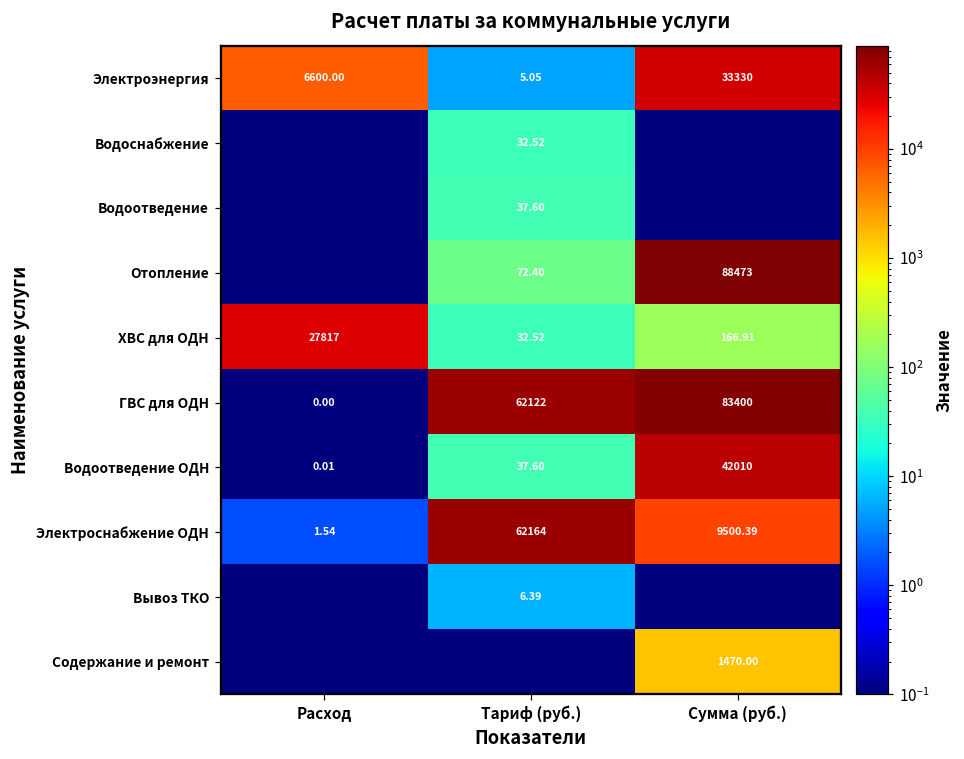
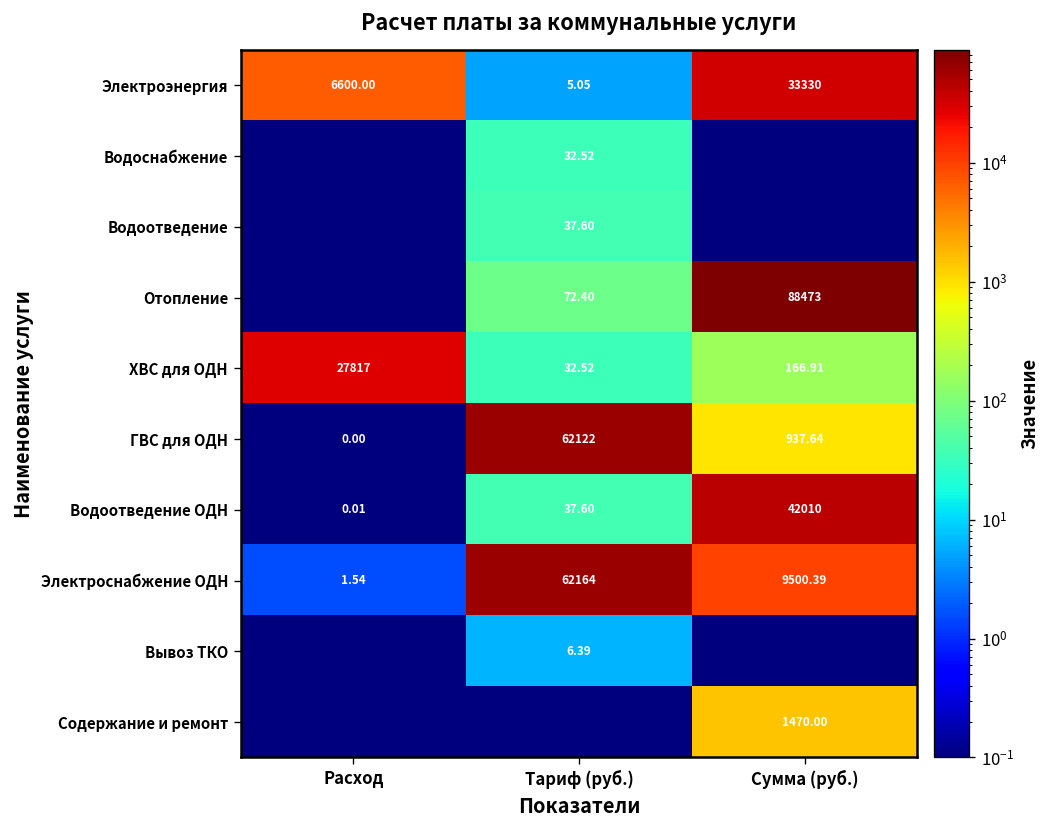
ГВС для ОДН, Сумма (руб.): 83400 -> 937.64
